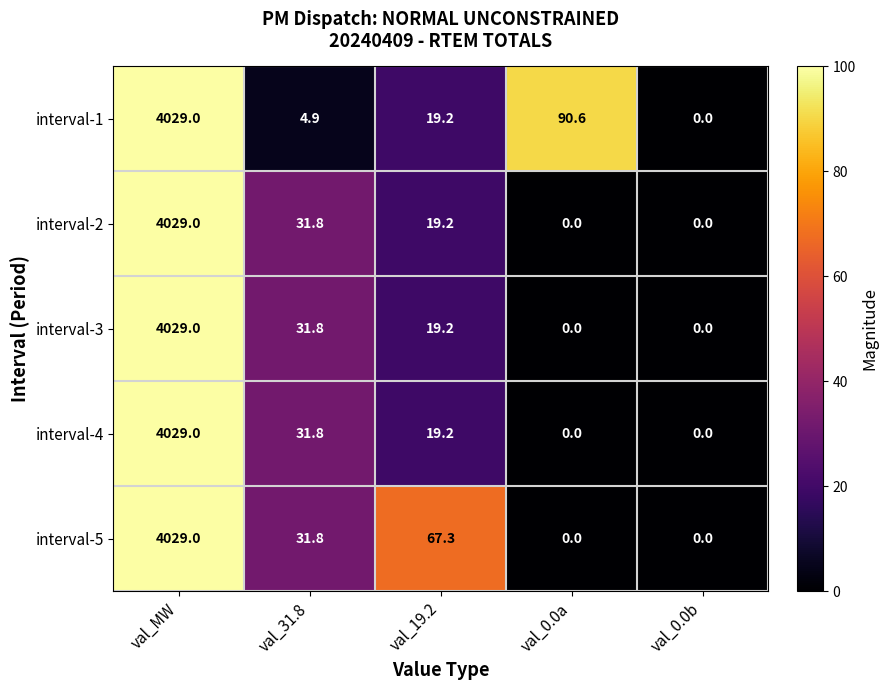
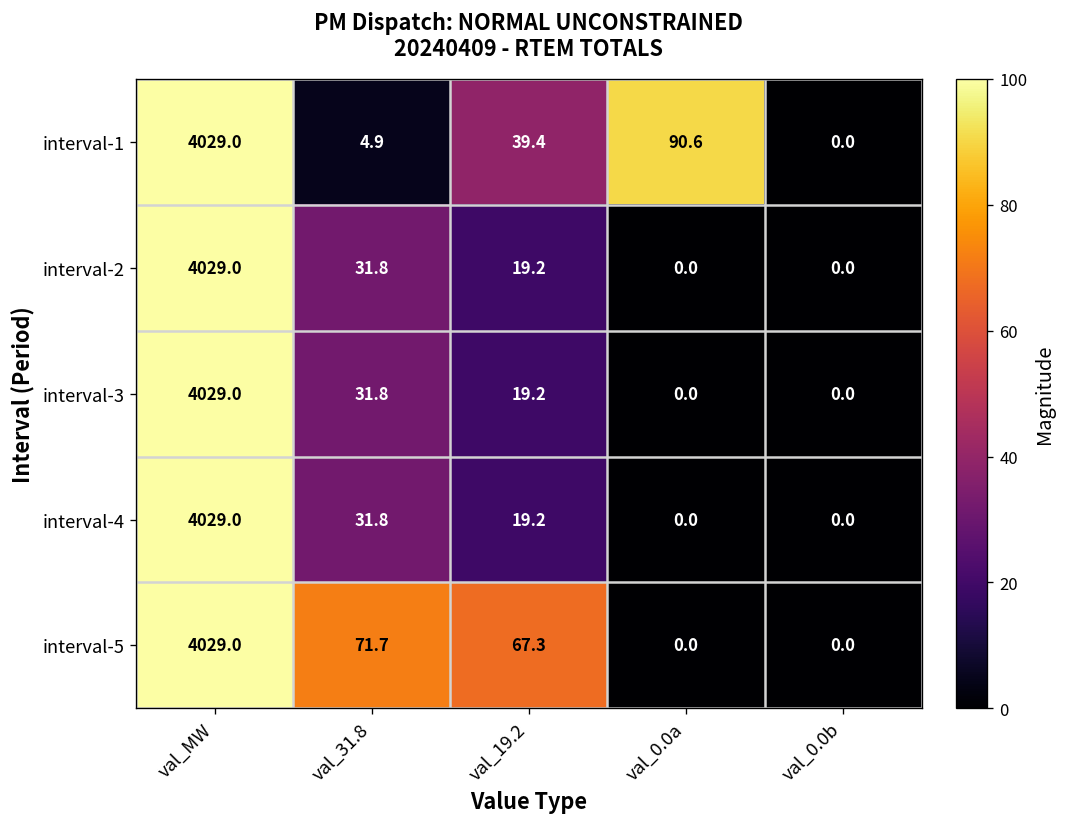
interval-1, val_19.2: 19.2 -> 39.4
interval-5, val_31.8: 31.8 -> 71.7
